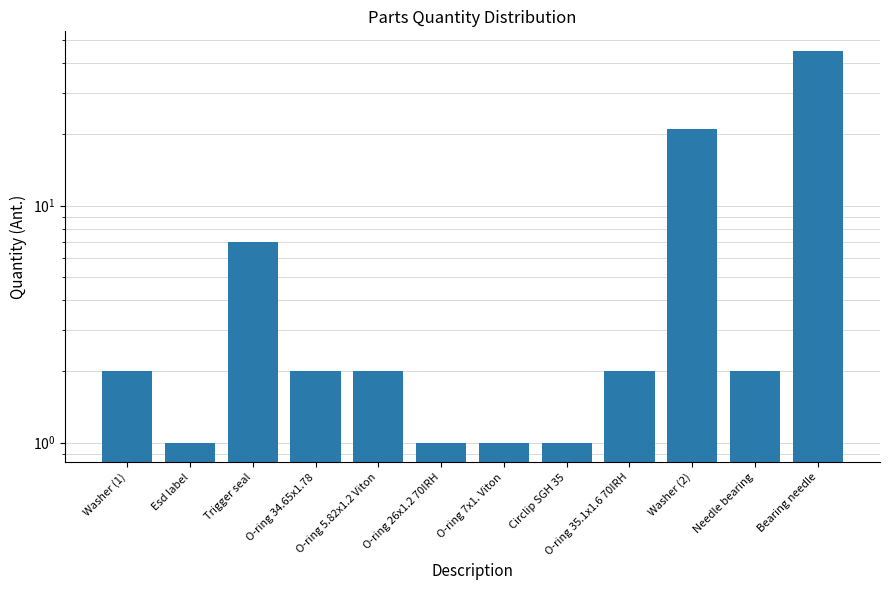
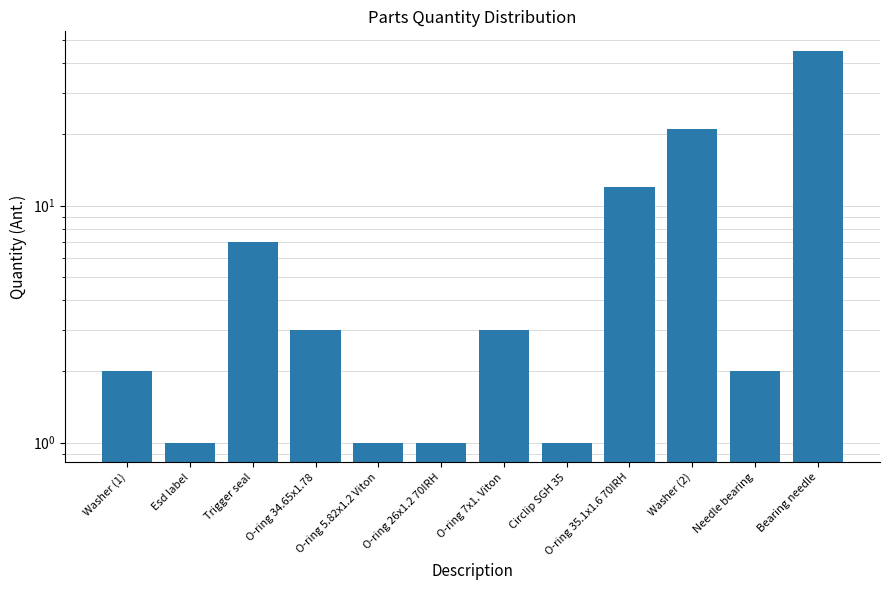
O-ring 34.65x1.78: 2 -> 3
O-ring 5.82x1.2 Viton: 2 -> 1
O-ring 7x1. Viton: 1 -> 3
O-ring 35.1x1.6 70IRH: 2 -> 12
